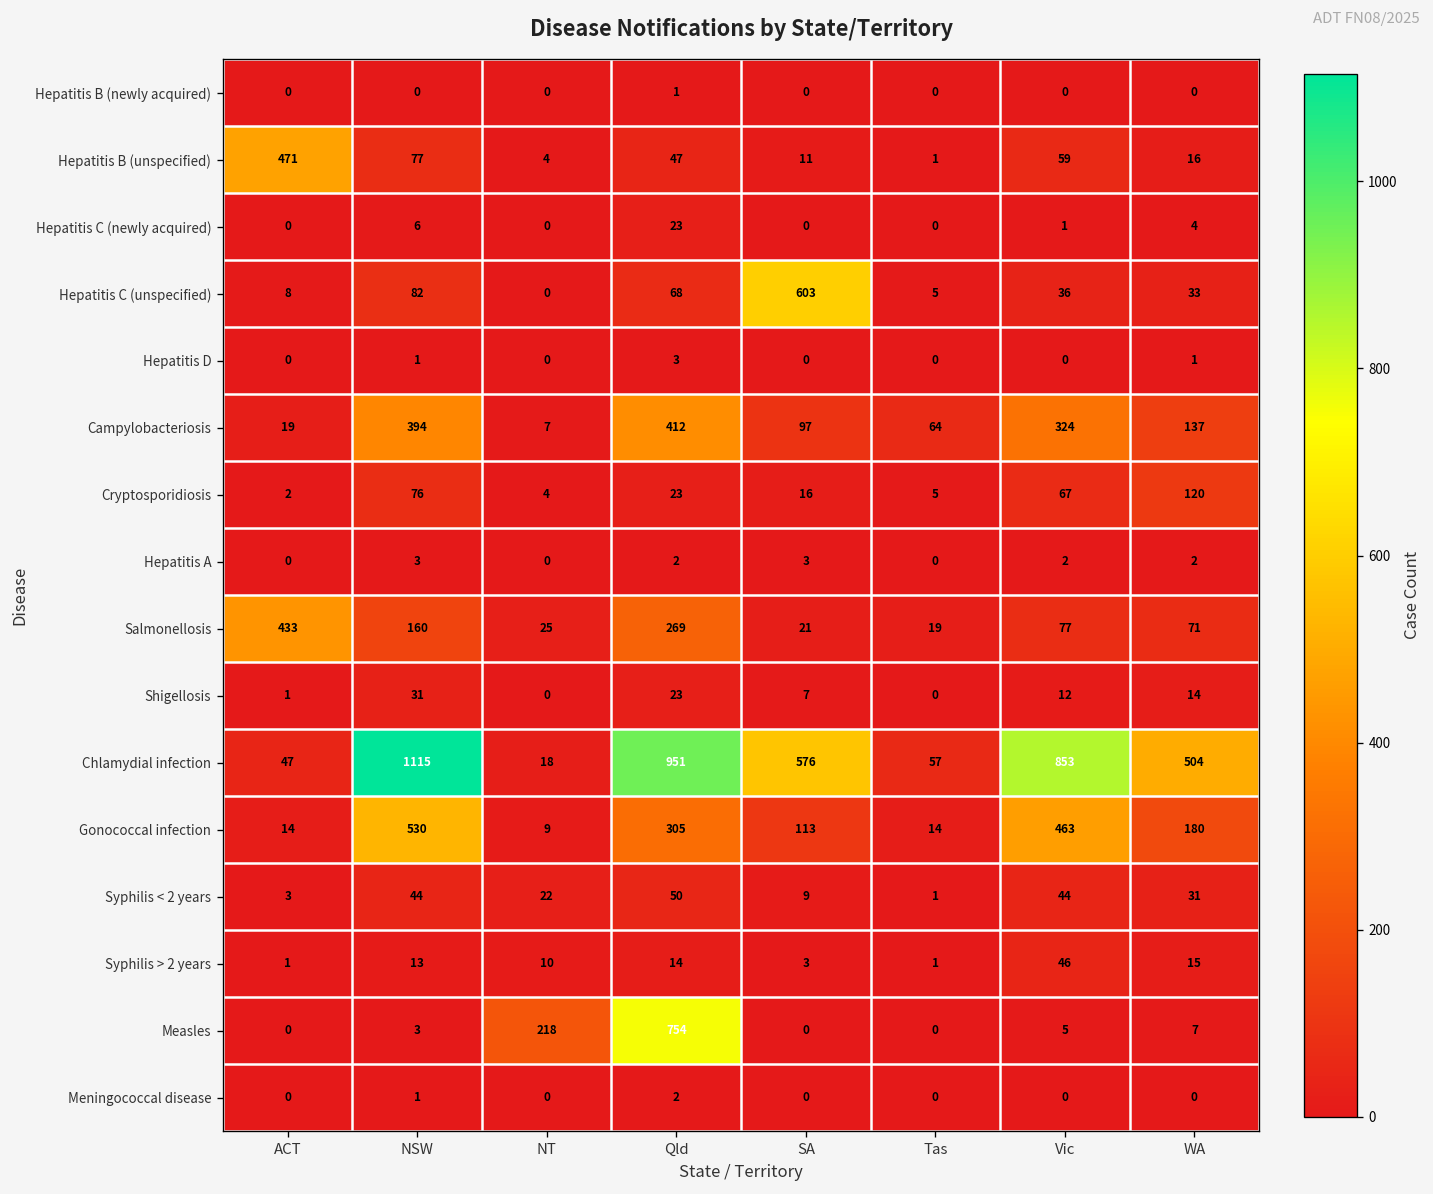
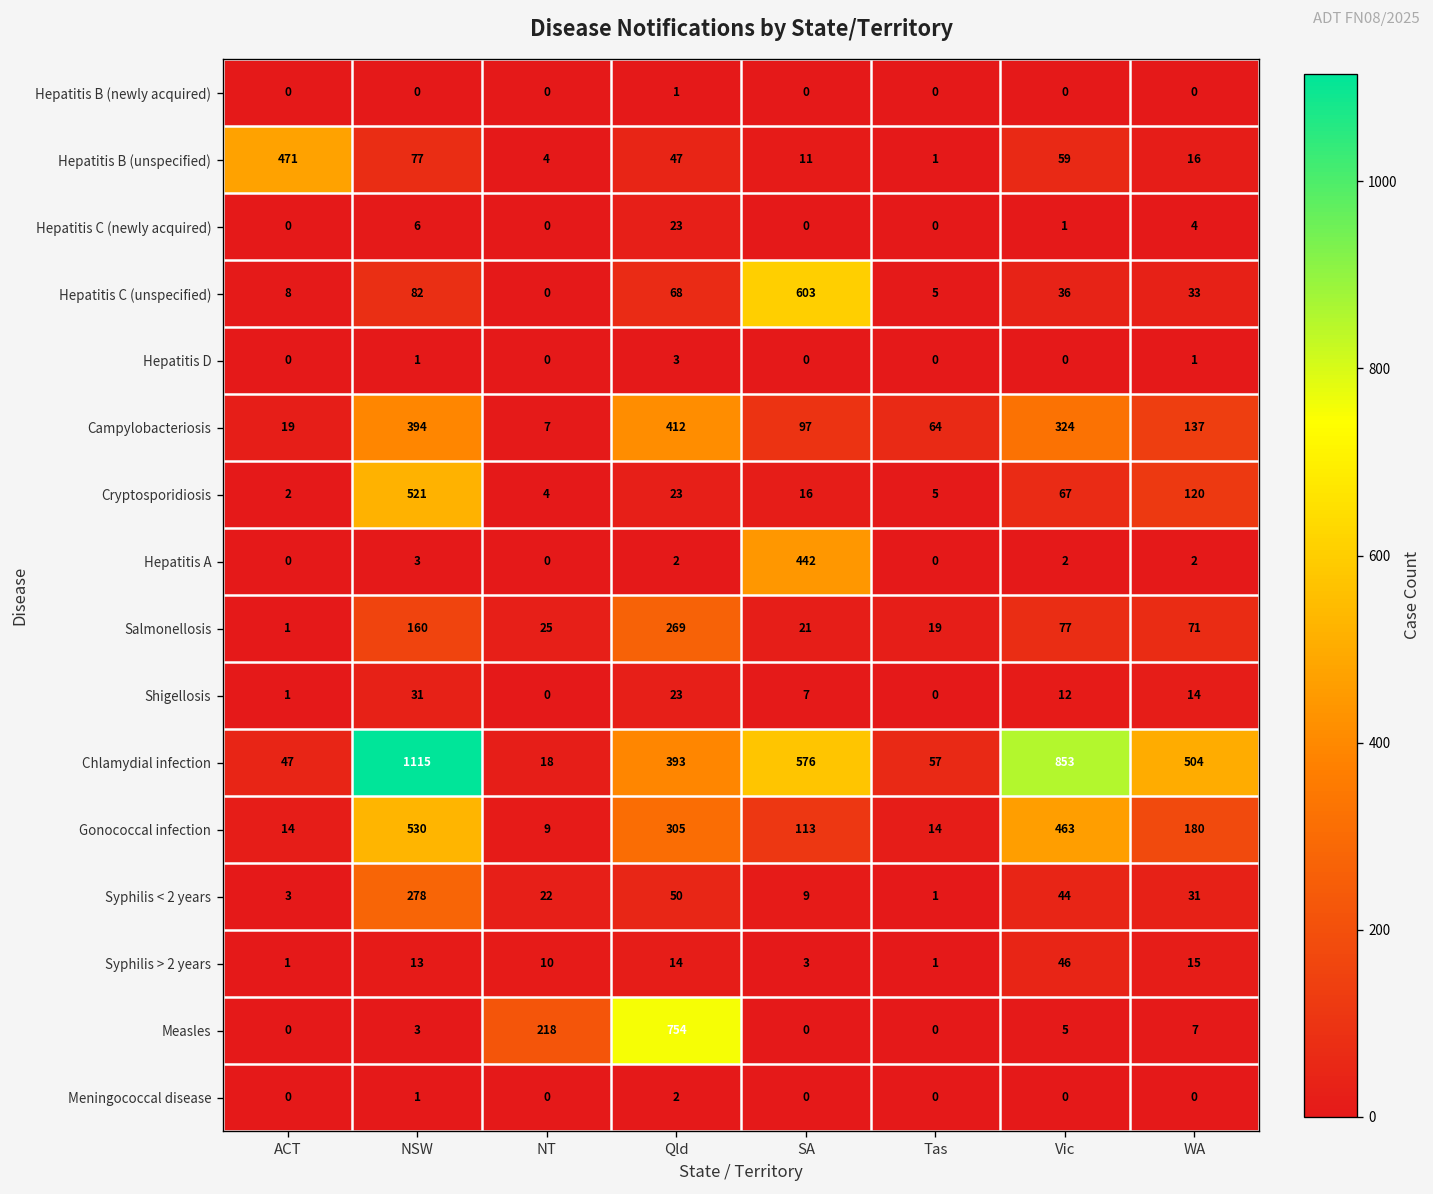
Cryptosporidiosis, NSW: 76 -> 521
Hepatitis A, SA: 3 -> 442
Salmonellosis, ACT: 433 -> 1
Chlamydial infection, Qld: 951 -> 393
Syphilis < 2 years, NSW: 44 -> 278
